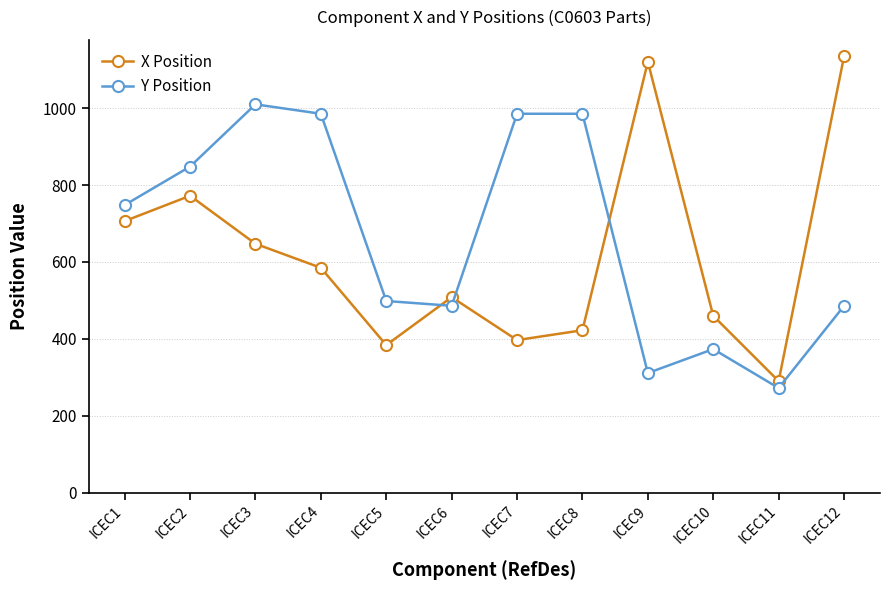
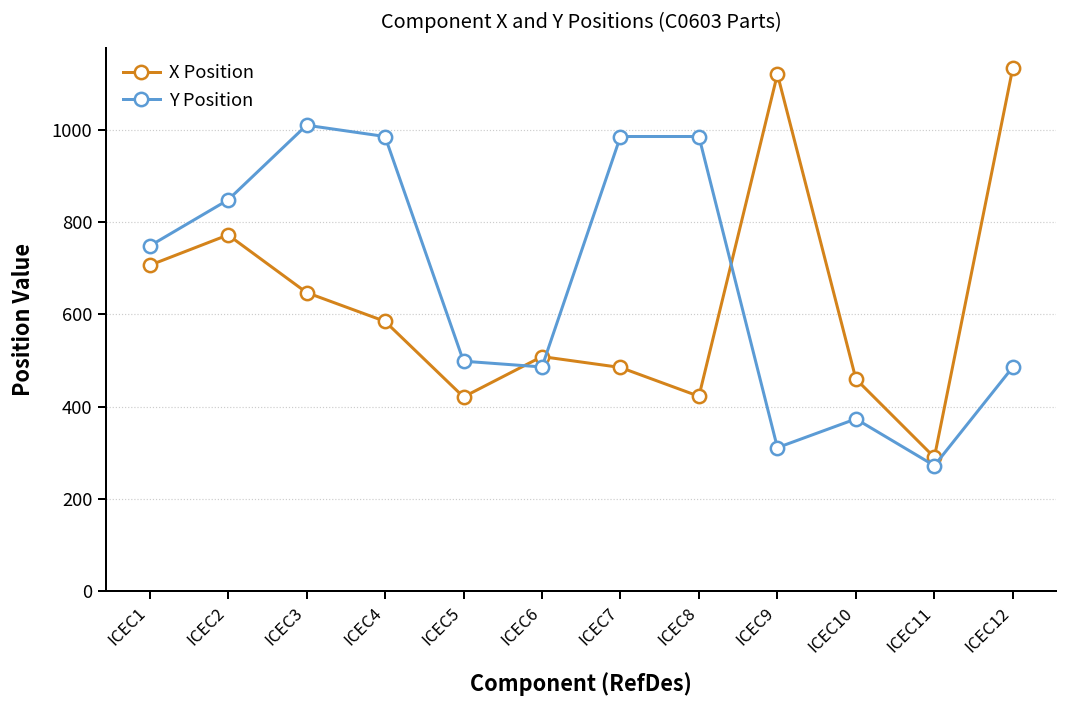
X Position, ICEC5: 380 -> 420
X Position, ICEC7: 400 -> 480
